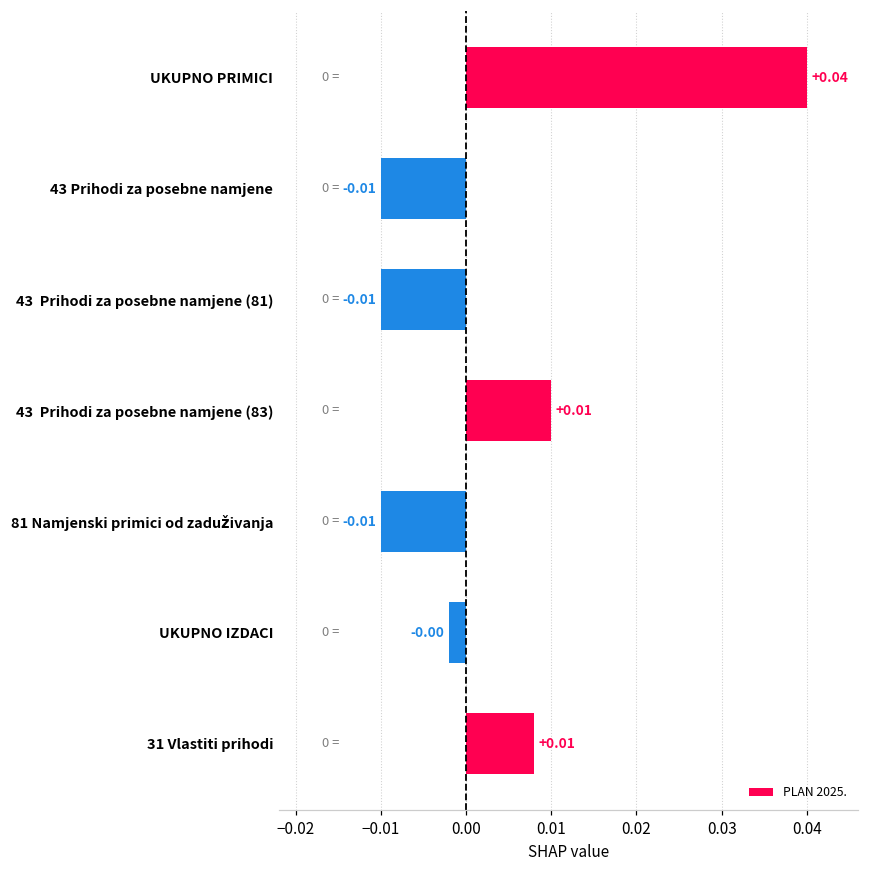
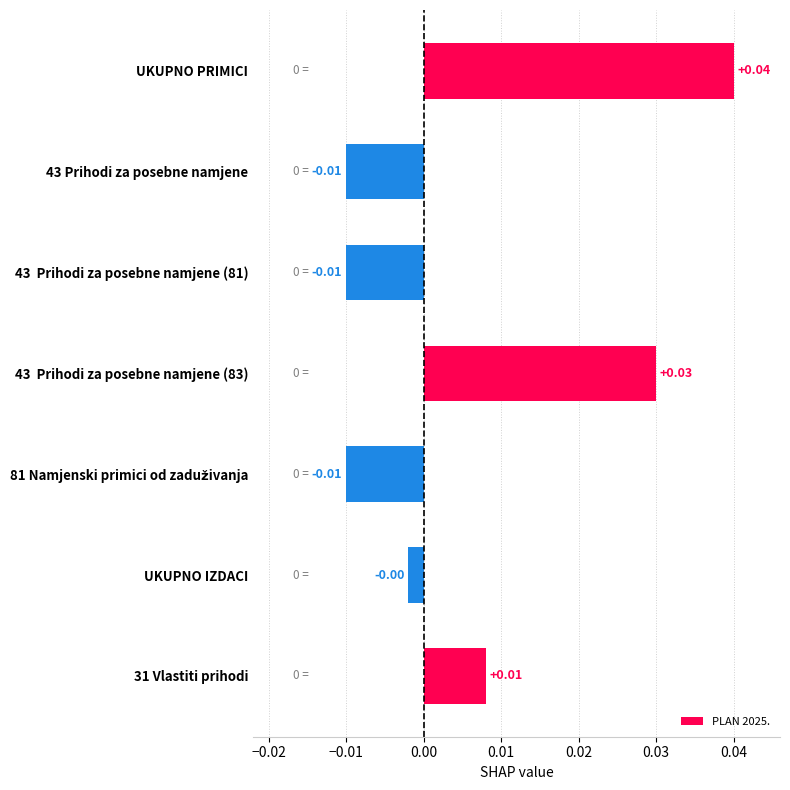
43 Prihodi za posebne namjene (83): +0.01 -> +0.03
